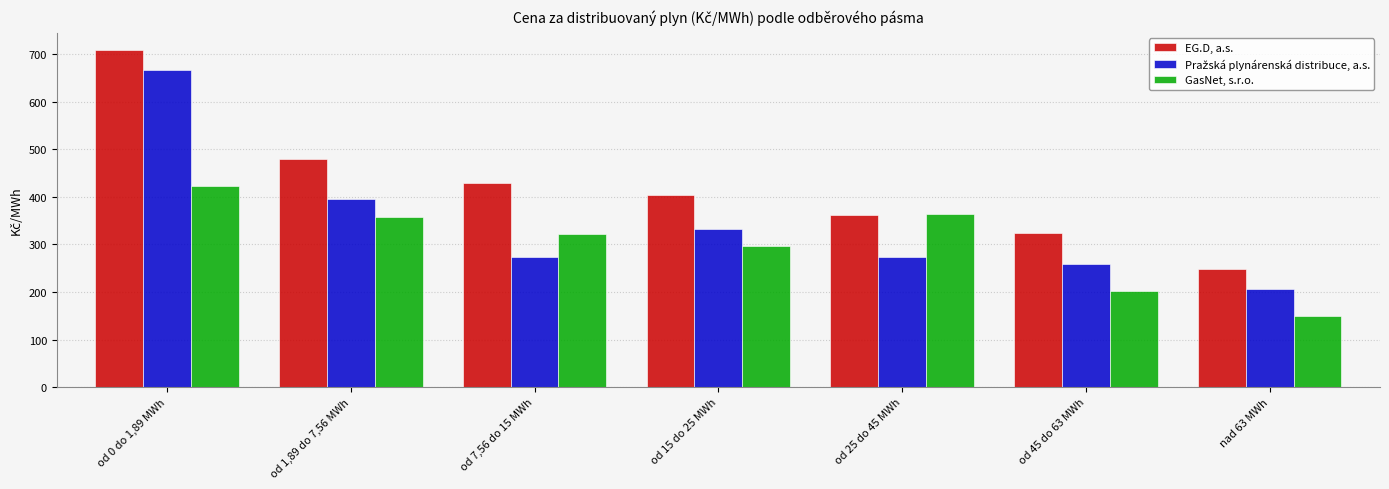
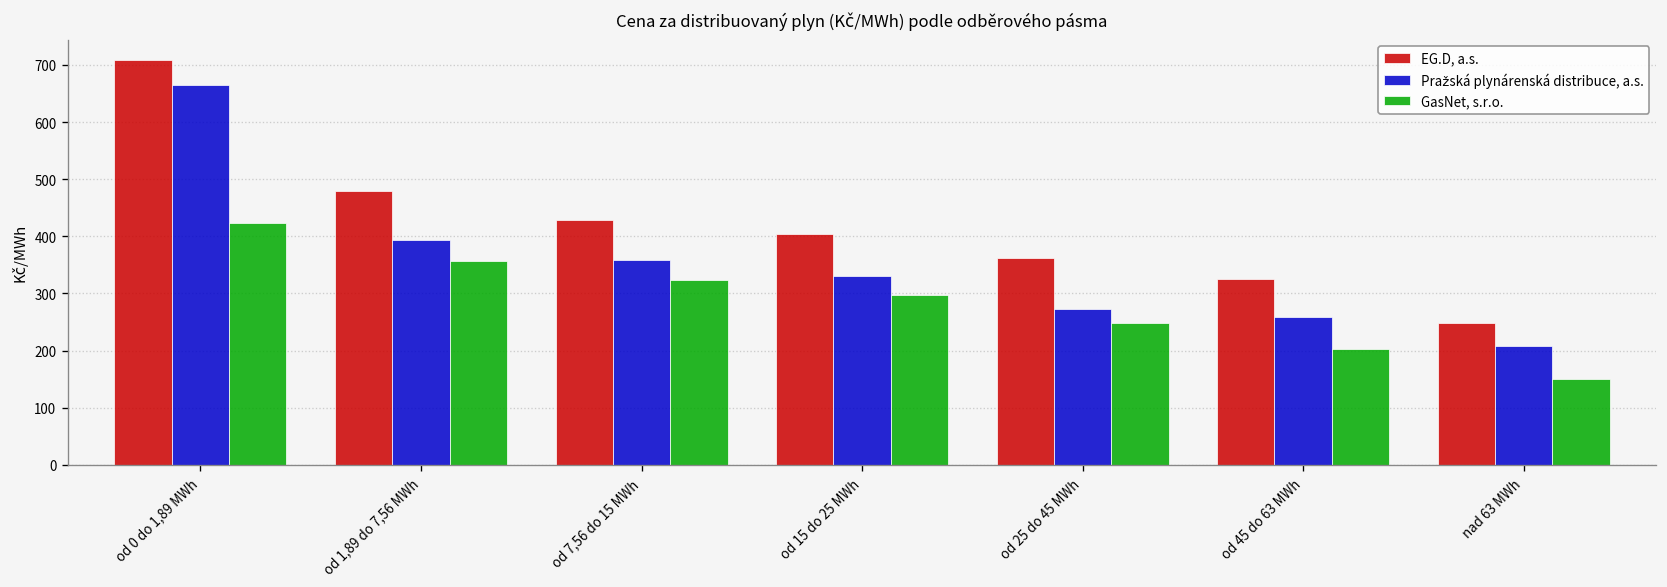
Pražská plynárenská distribuce, a.s., od 7,56 do 15 MWh: 270 -> 360
GasNet, s.r.o., od 25 do 45 MWh: 360 -> 250
